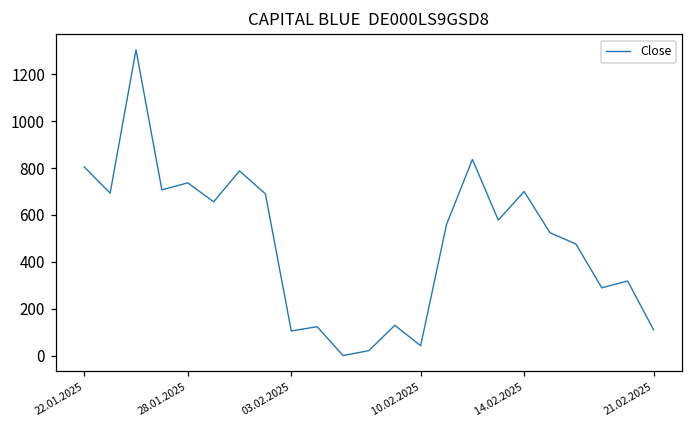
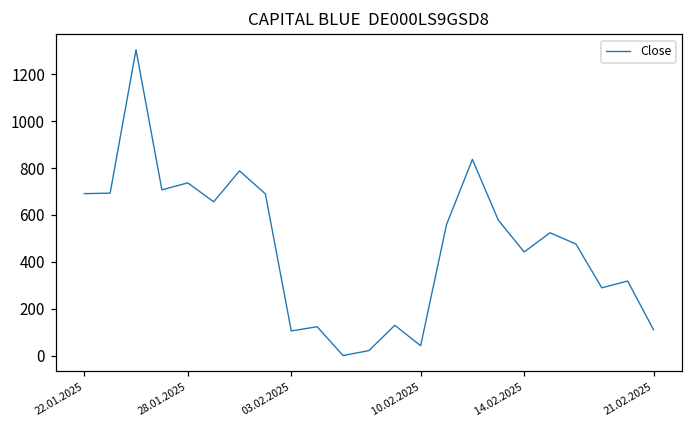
22.01.2025: 810 -> 690
14.02.2025: 700 -> 440
